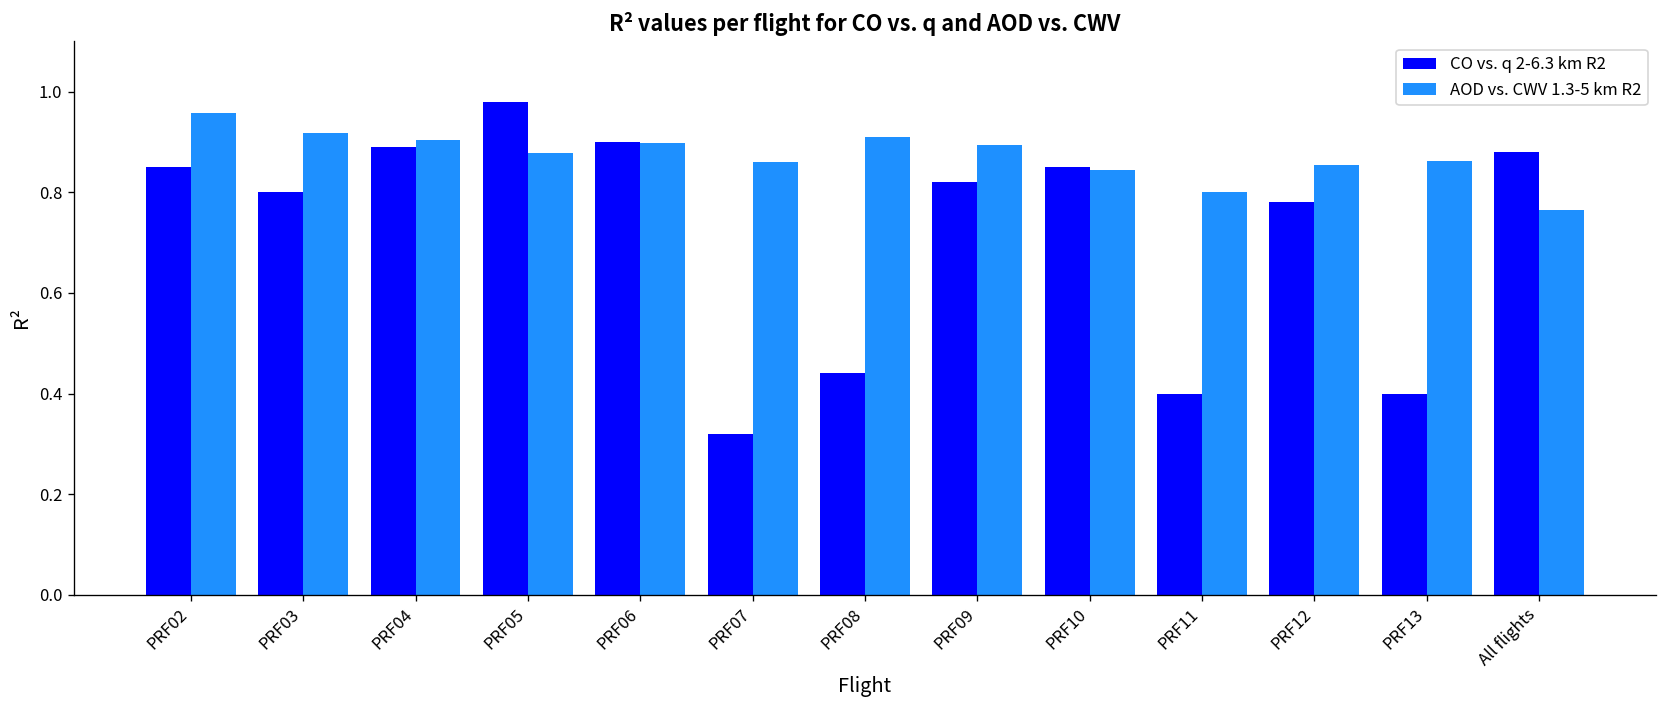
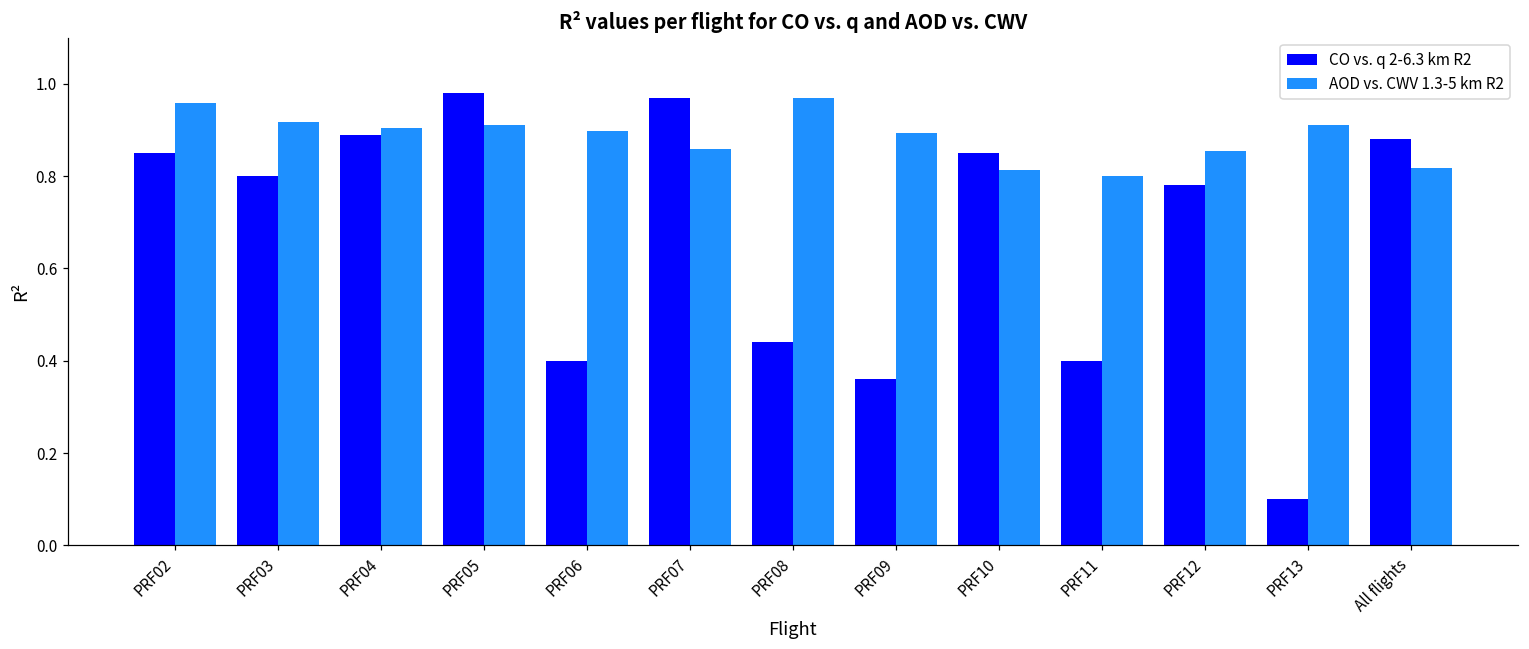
AOD vs. CWV 1.3-5 km R2, PRF05: 0.88 -> 0.91
CO vs. q 2-6.3 km R2, PRF06: 0.9 -> 0.4
CO vs. q 2-6.3 km R2, PRF07: 0.32 -> 0.97
AOD vs. CWV 1.3-5 km R2, PRF08: 0.91 -> 0.97
CO vs. q 2-6.3 km R2, PRF09: 0.82 -> 0.36
AOD vs. CWV 1.3-5 km R2, PRF10: 0.85 -> 0.81
CO vs. q 2-6.3 km R2, PRF13: 0.4 -> 0.1
AOD vs. CWV 1.3-5 km R2, PRF13: 0.86 -> 0.91
AOD vs. CWV 1.3-5 km R2, All flights: 0.77 -> 0.82
